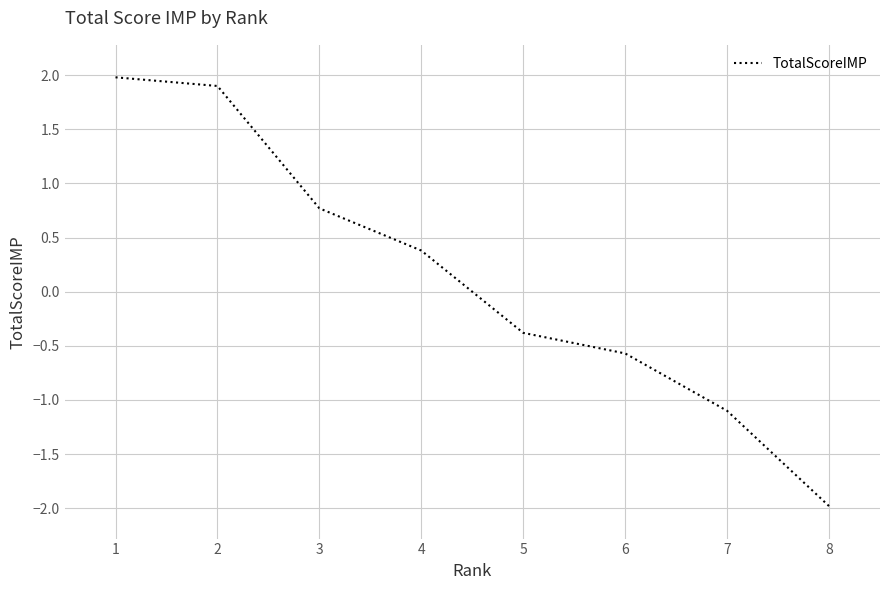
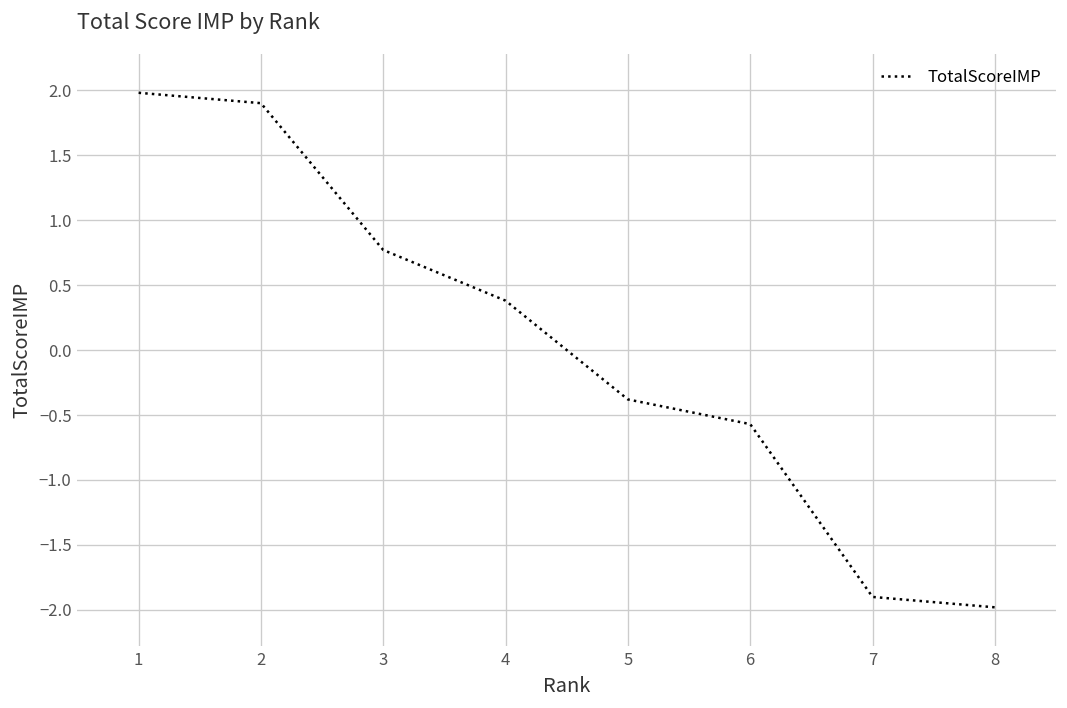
7: -1.1 -> -1.9
